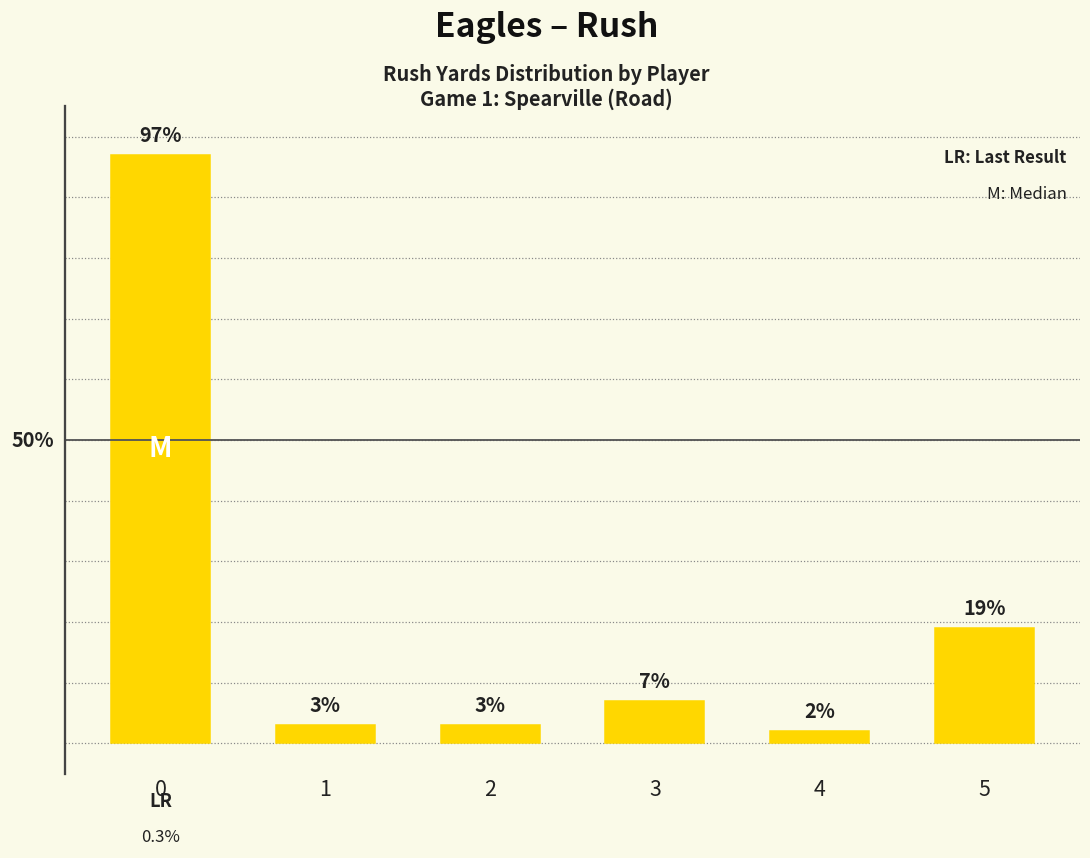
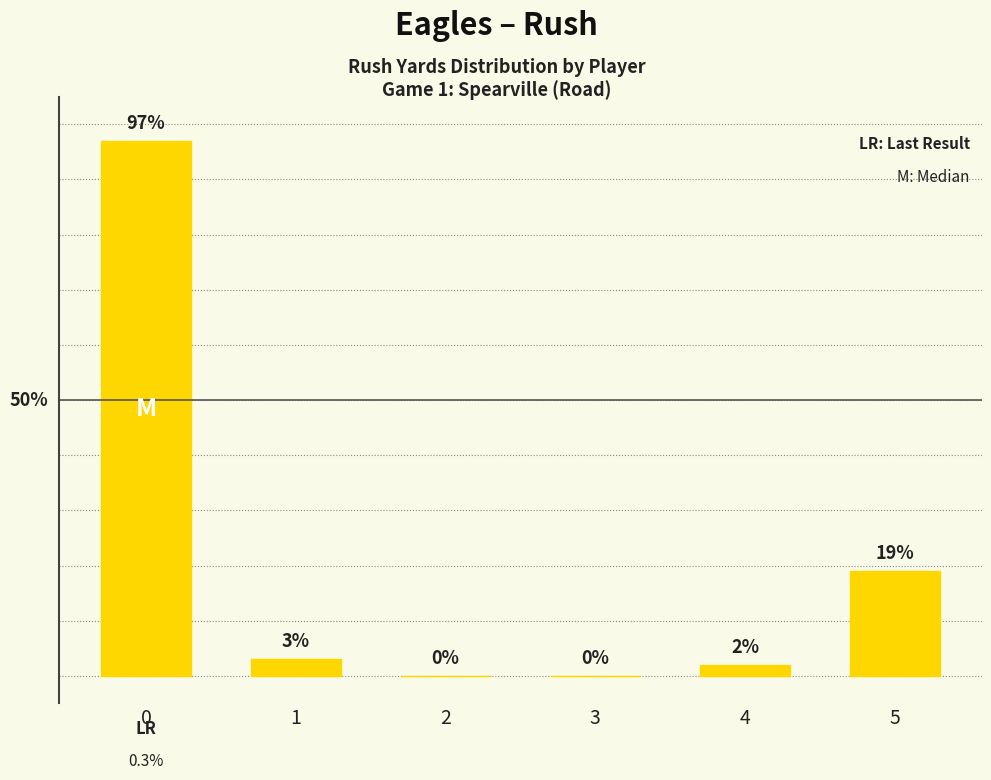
2: 3% -> 0%
3: 7% -> 0%
